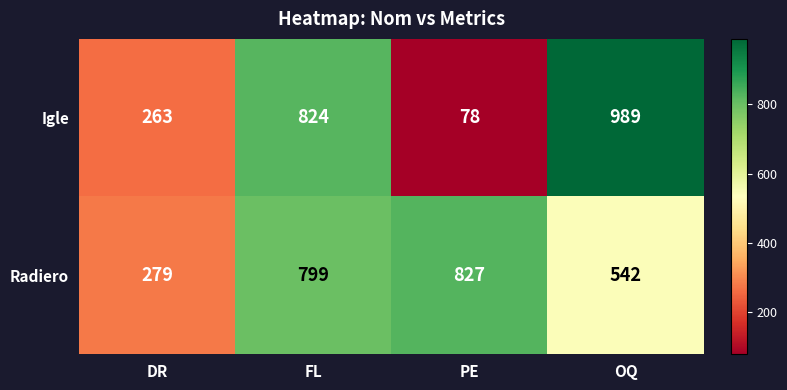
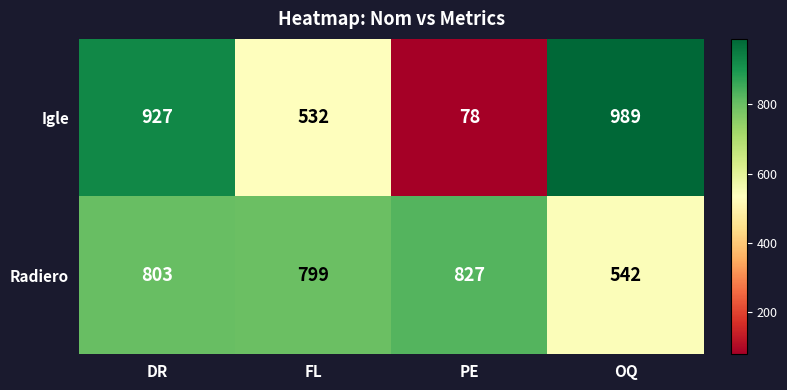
Igle, DR: 263 -> 927
Igle, FL: 824 -> 532
Radiero, DR: 279 -> 803
